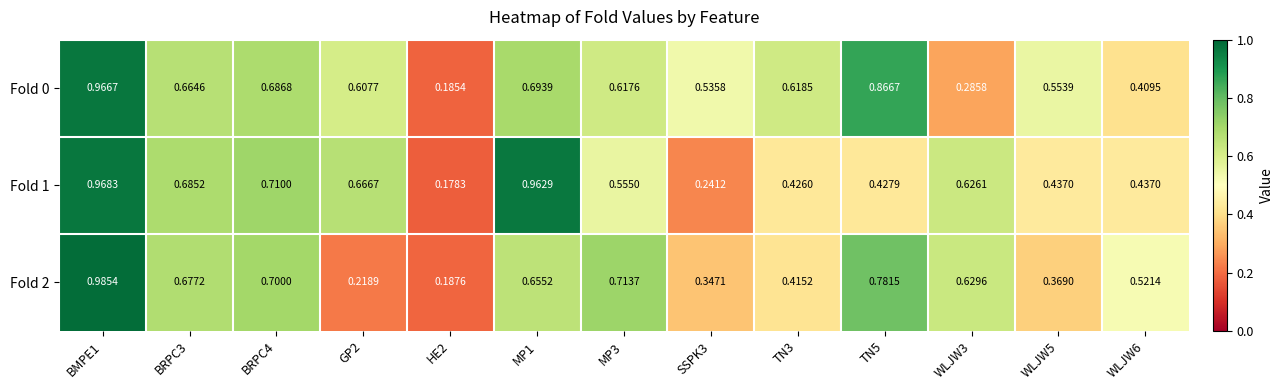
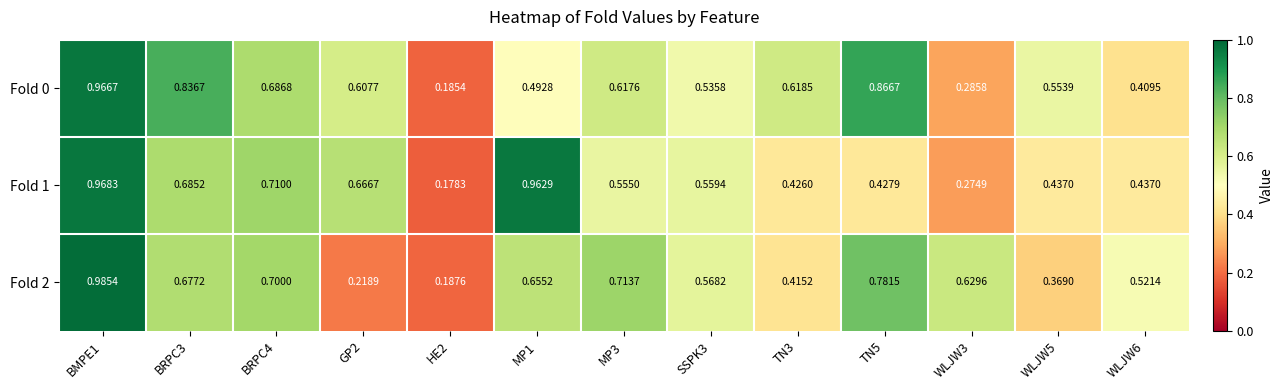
Fold 0, BRPC3: 0.6646 -> 0.8367
Fold 0, MP1: 0.6939 -> 0.4928
Fold 1, SSPK3: 0.2412 -> 0.5594
Fold 1, WLJW3: 0.6261 -> 0.2749
Fold 2, SSPK3: 0.3471 -> 0.5682
